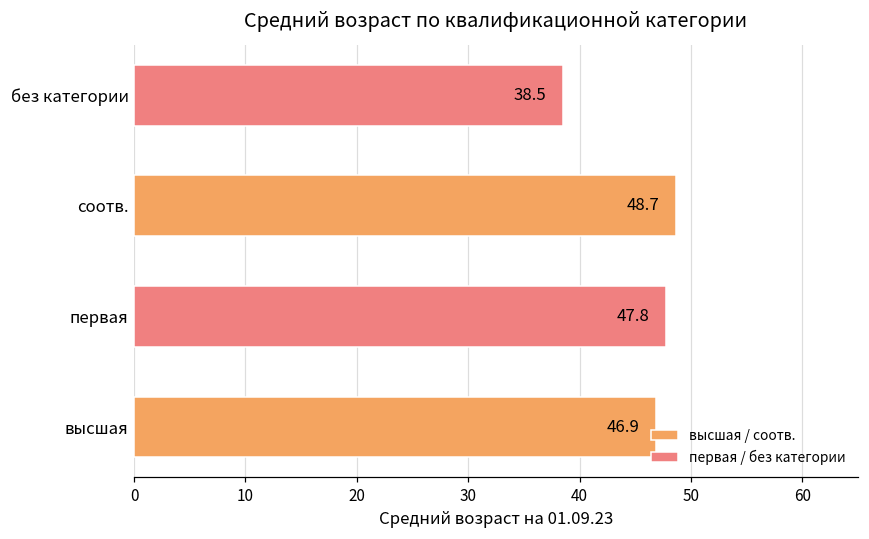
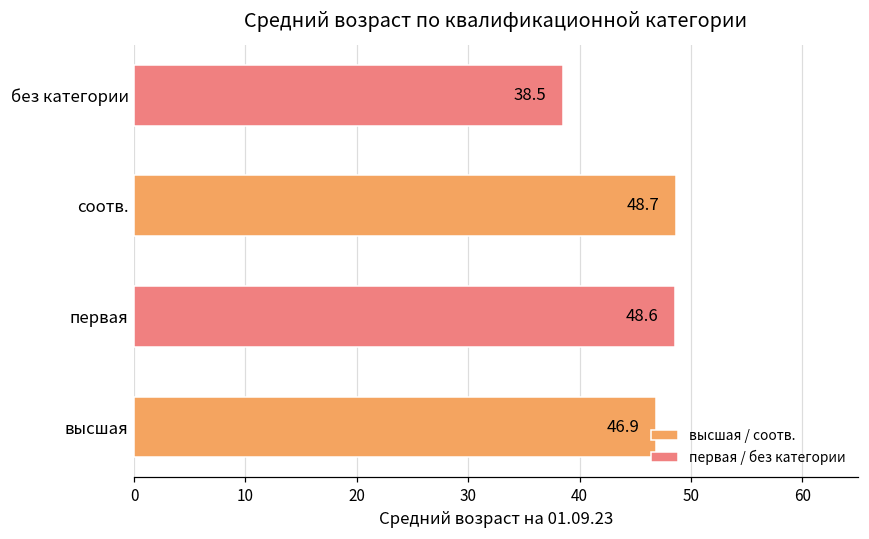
первая: 47.8 -> 48.6
